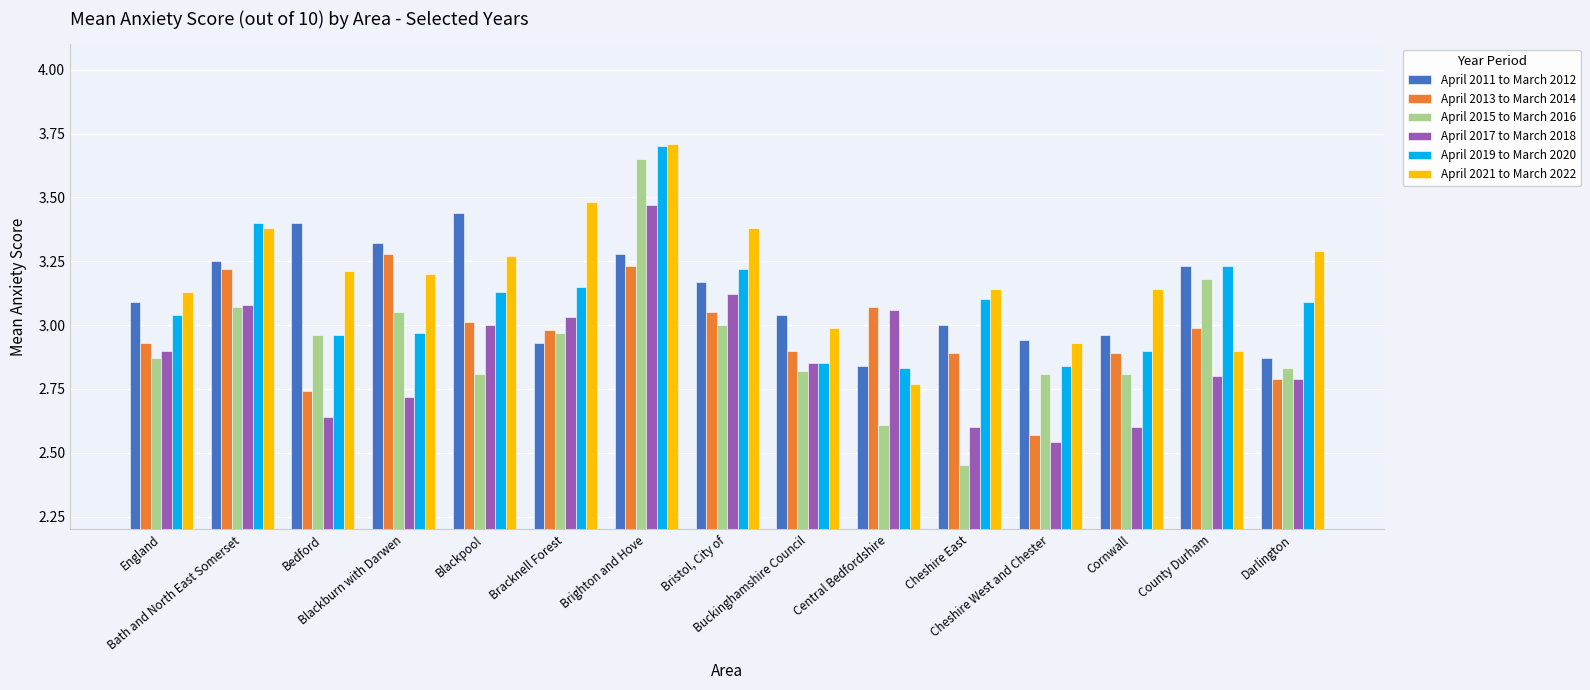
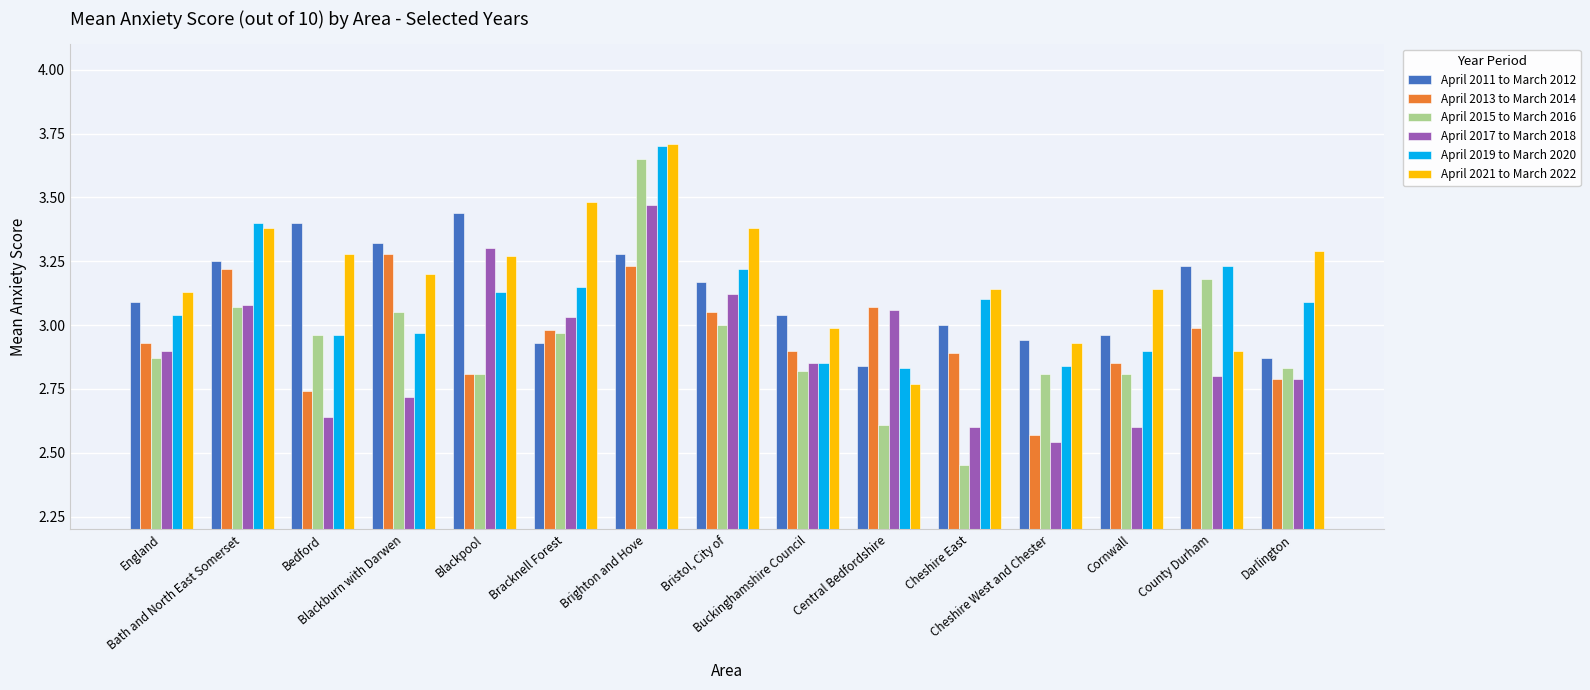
April 2021 to March 2022, Bedford: 3.21 -> 3.28
April 2013 to March 2014, Blackpool: 3.01 -> 2.81
April 2017 to March 2018, Blackpool: 3.0 -> 3.3
April 2013 to March 2014, Cornwall: 2.89 -> 2.85
